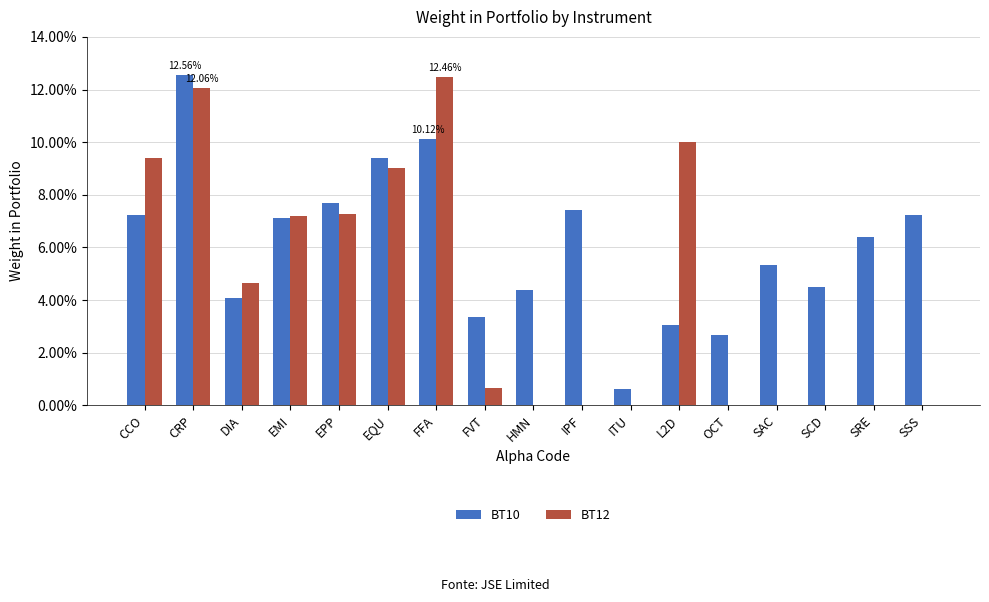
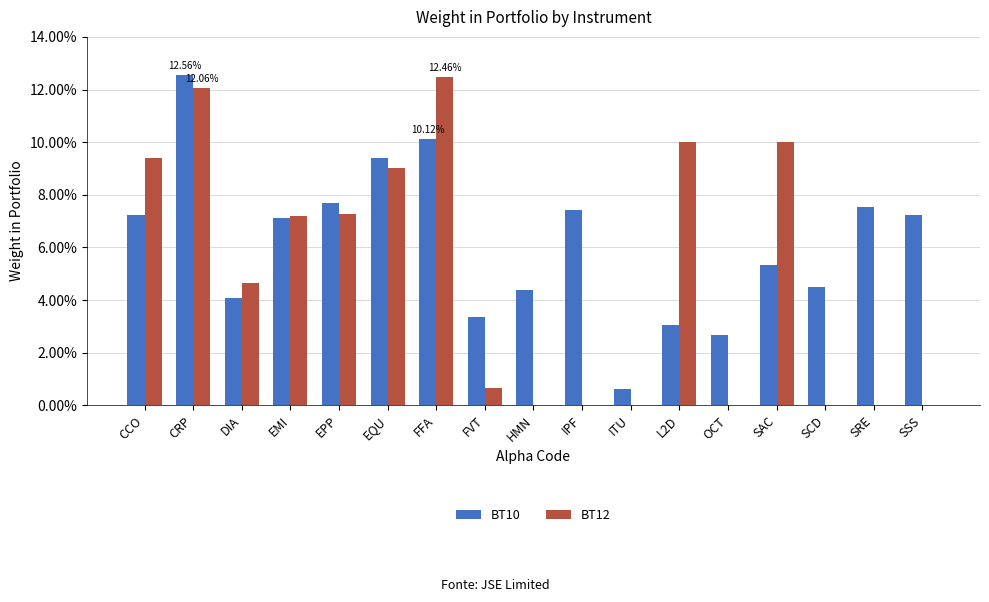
BT12, SAC: 0.0% -> 10.0%
BT10, SRE: 6.4% -> 7.5%
